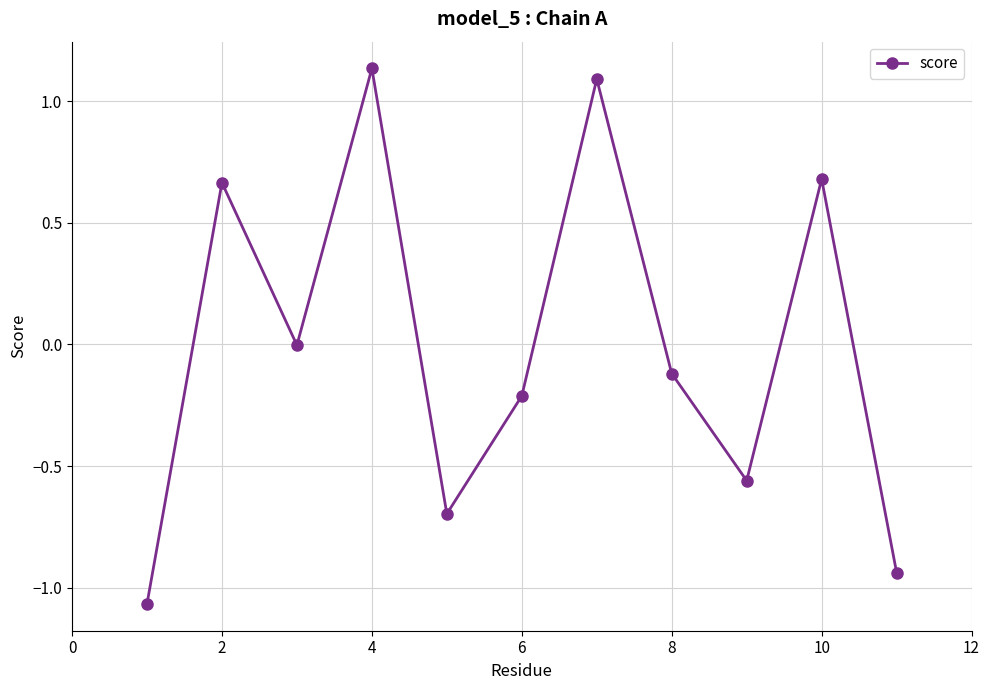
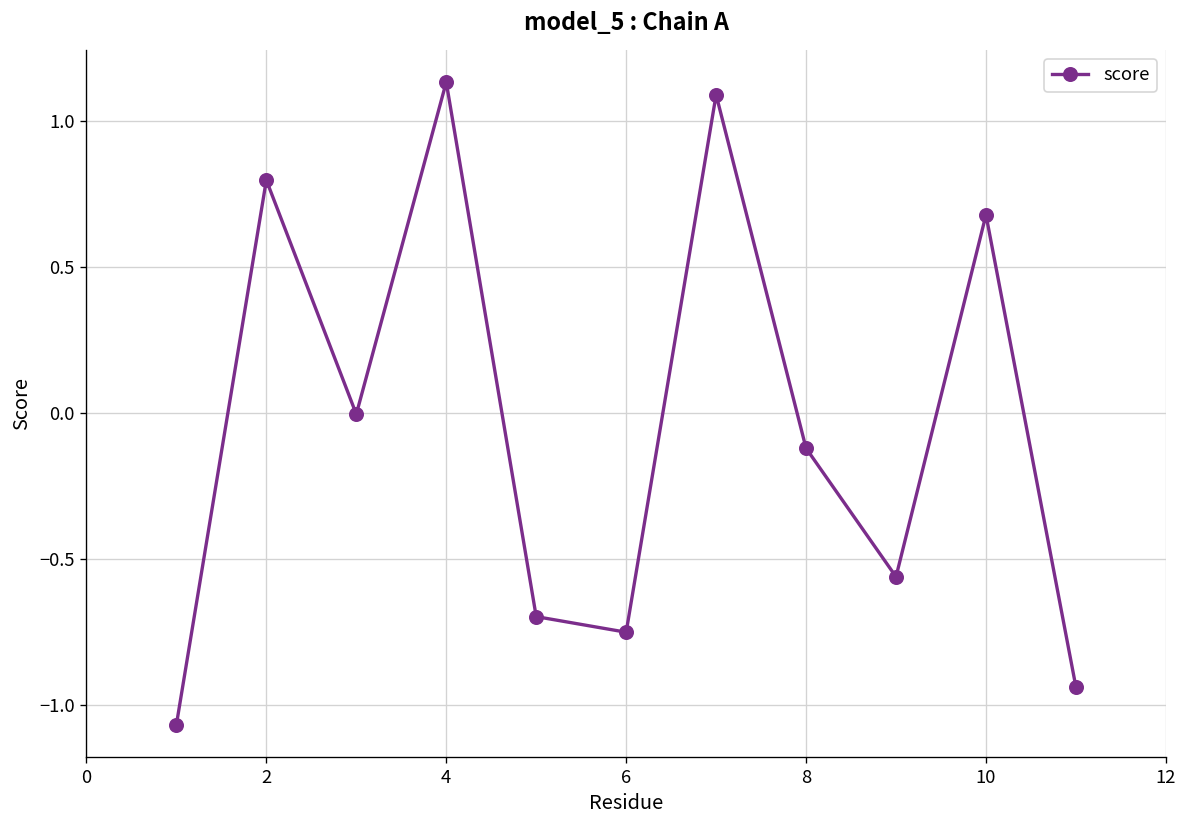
2: 0.66 -> 0.80
6: -0.21 -> -0.75
